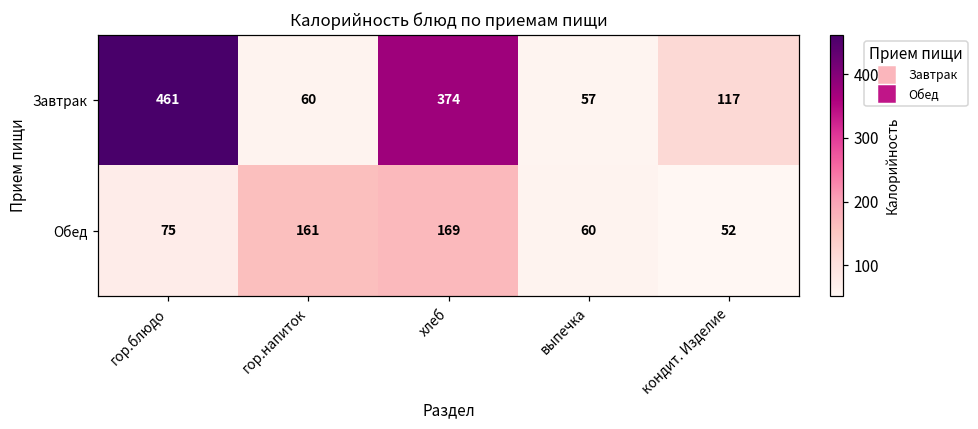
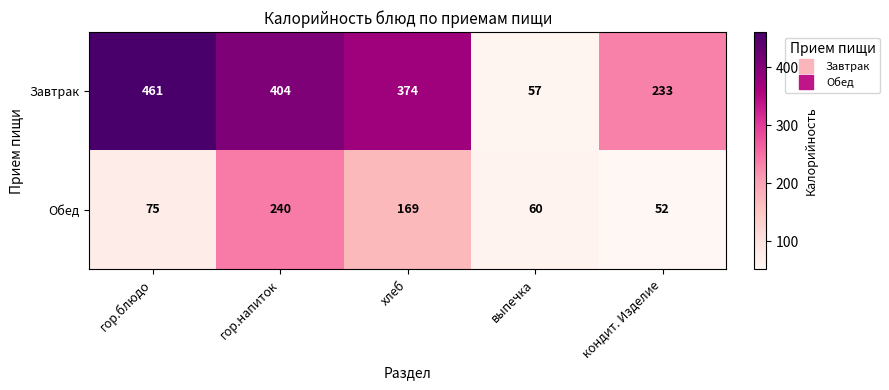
Завтрак, гор.напиток: 60 -> 404
Завтрак, кондит. Изделие: 117 -> 233
Обед, гор.напиток: 161 -> 240
